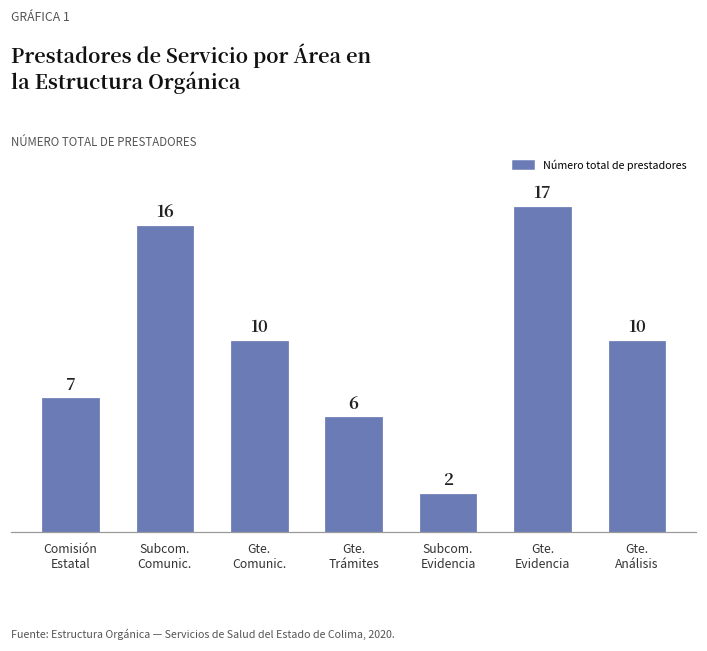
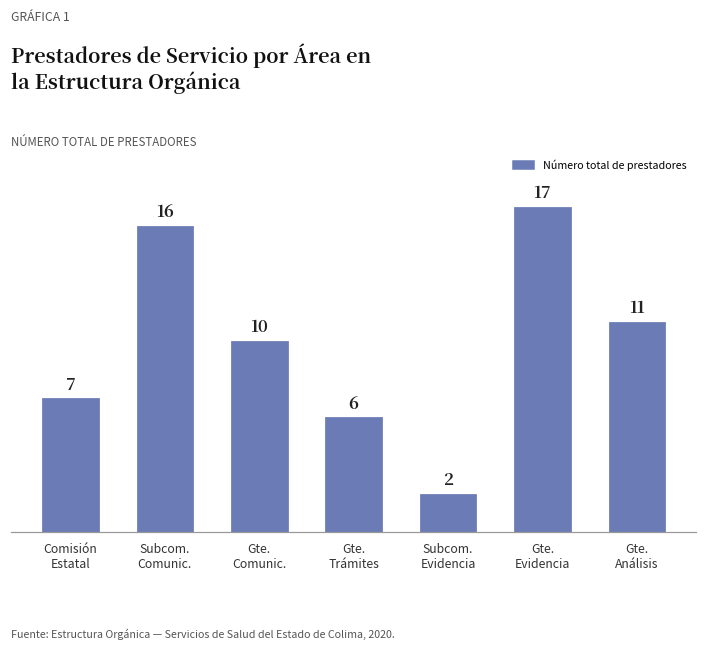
Gte. Análisis: 10 -> 11
